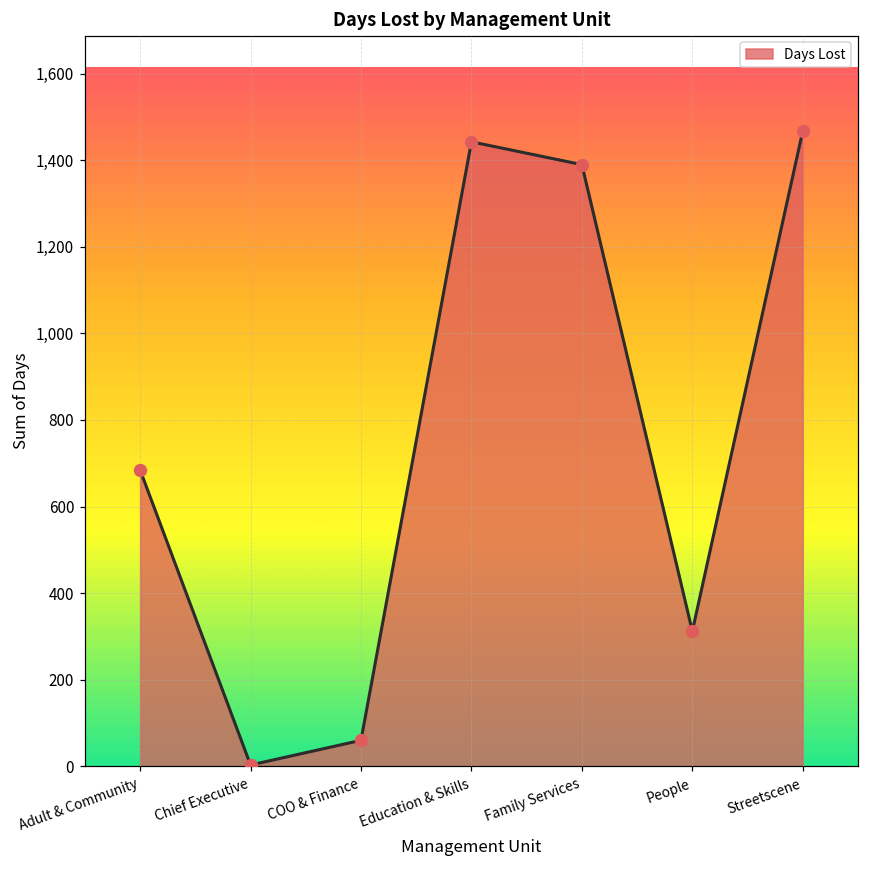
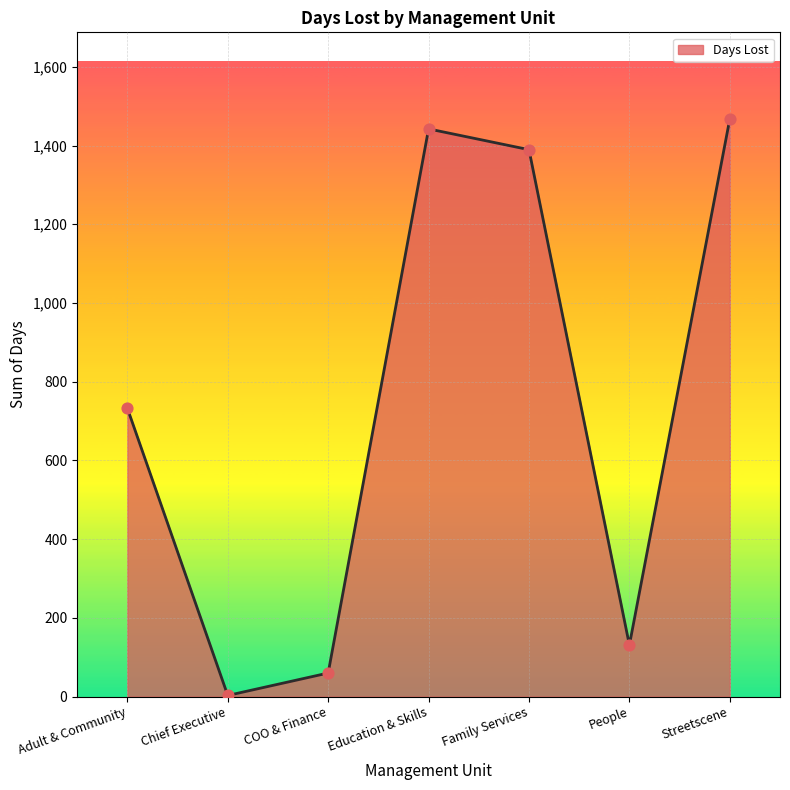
Adult & Community: 680 -> 730
People: 310 -> 130
